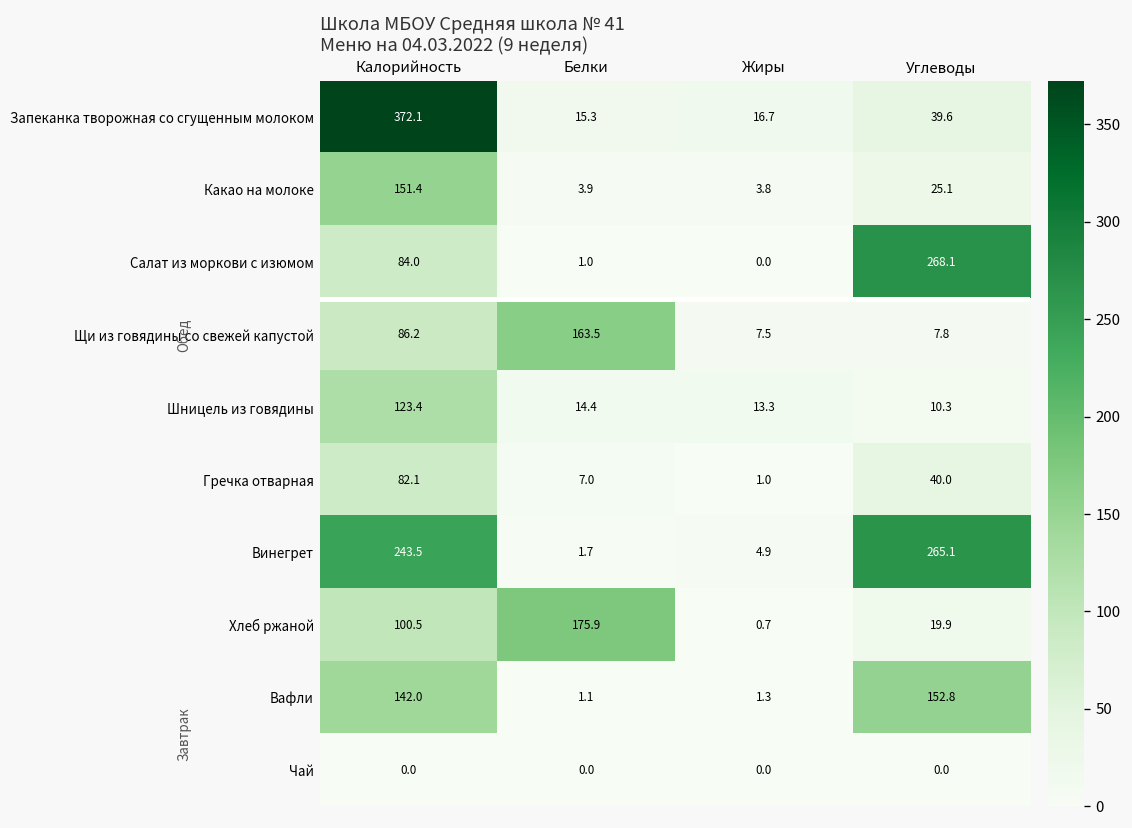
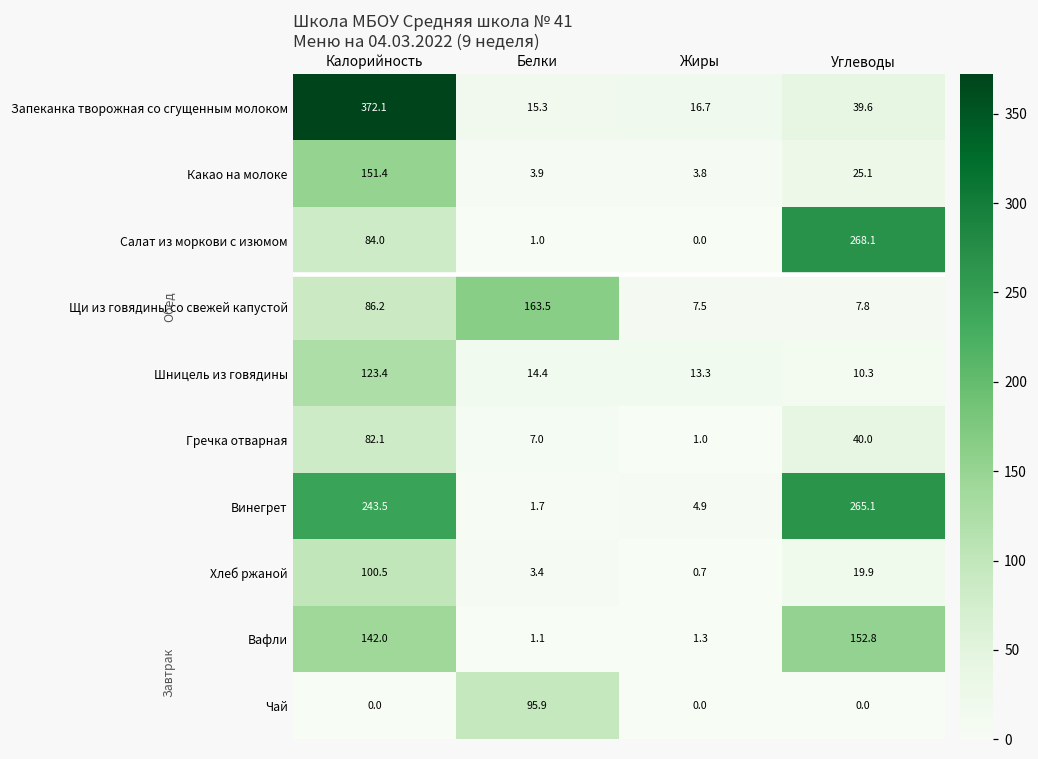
Хлеб ржаной, Белки: 175.9 -> 3.4
Чай, Белки: 0.0 -> 95.9
